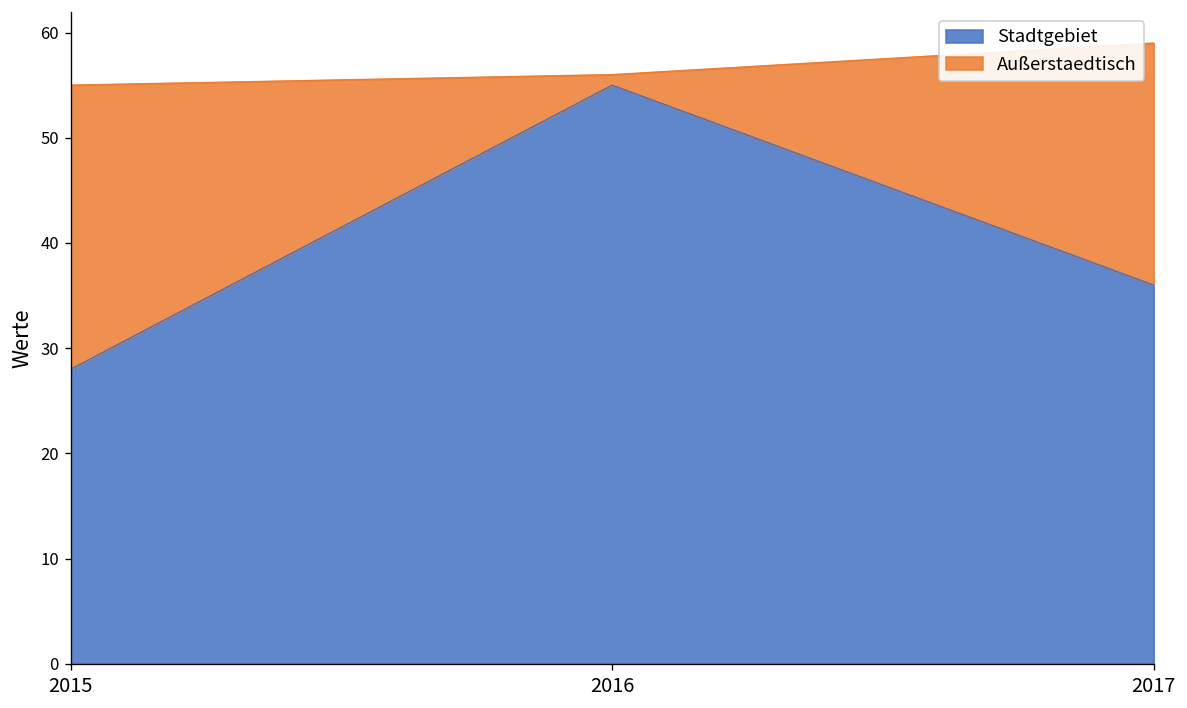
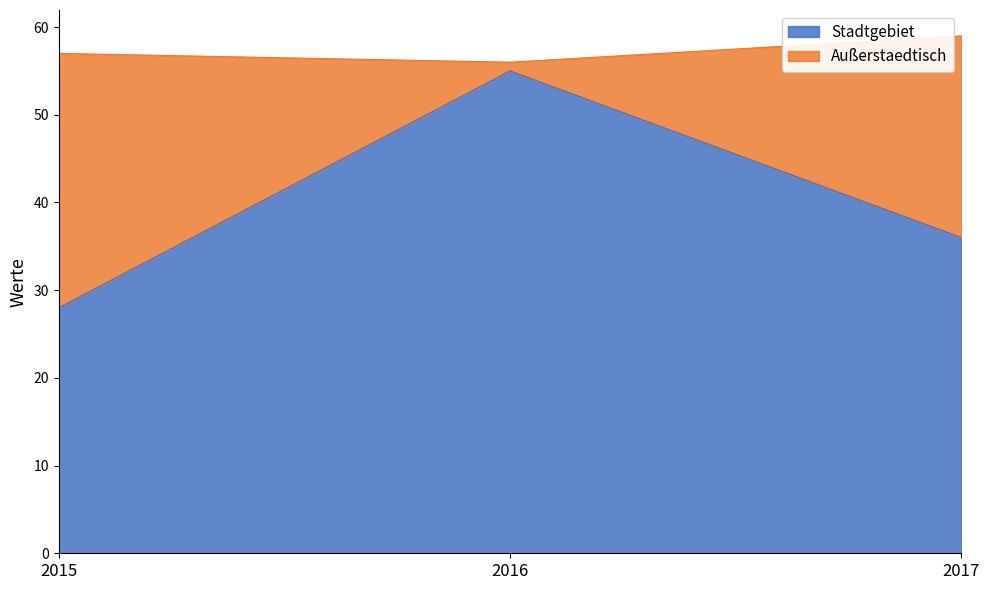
Außerstaedtisch, 2015: 27 -> 29
